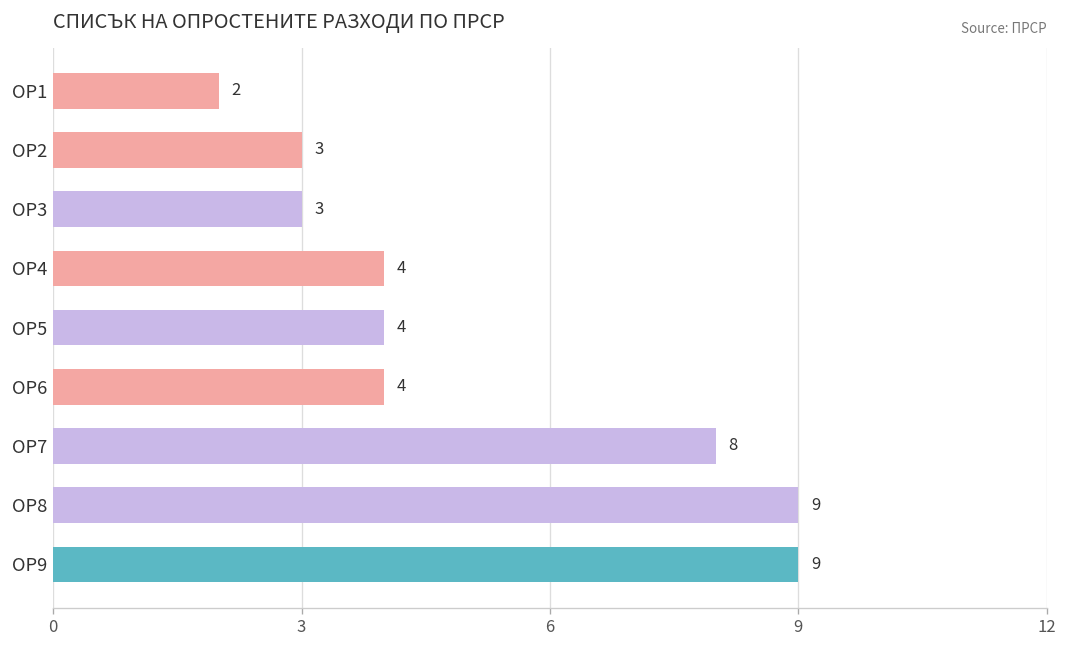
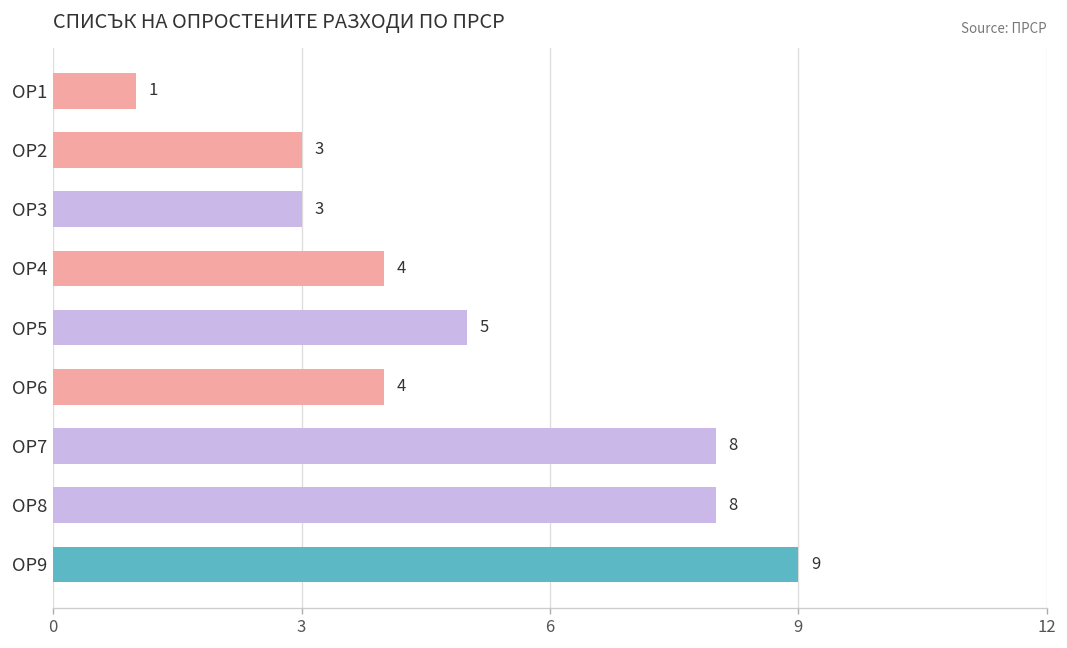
ОР1: 2 -> 1
ОР5: 4 -> 5
ОР8: 9 -> 8
